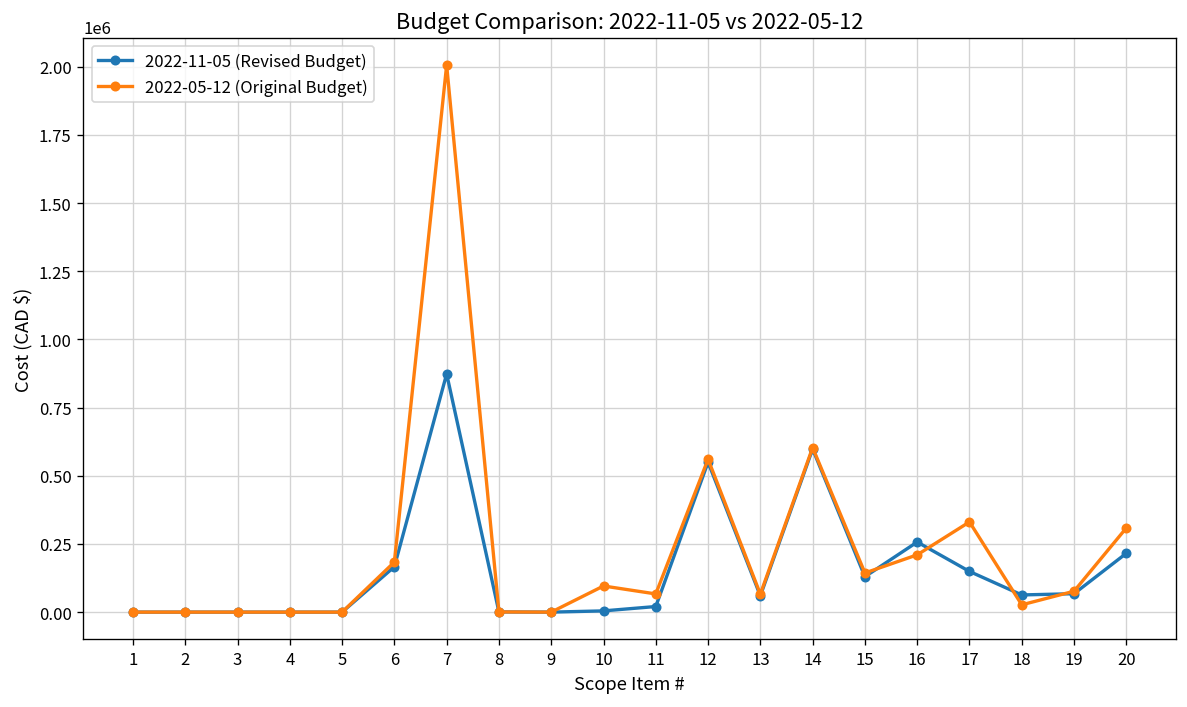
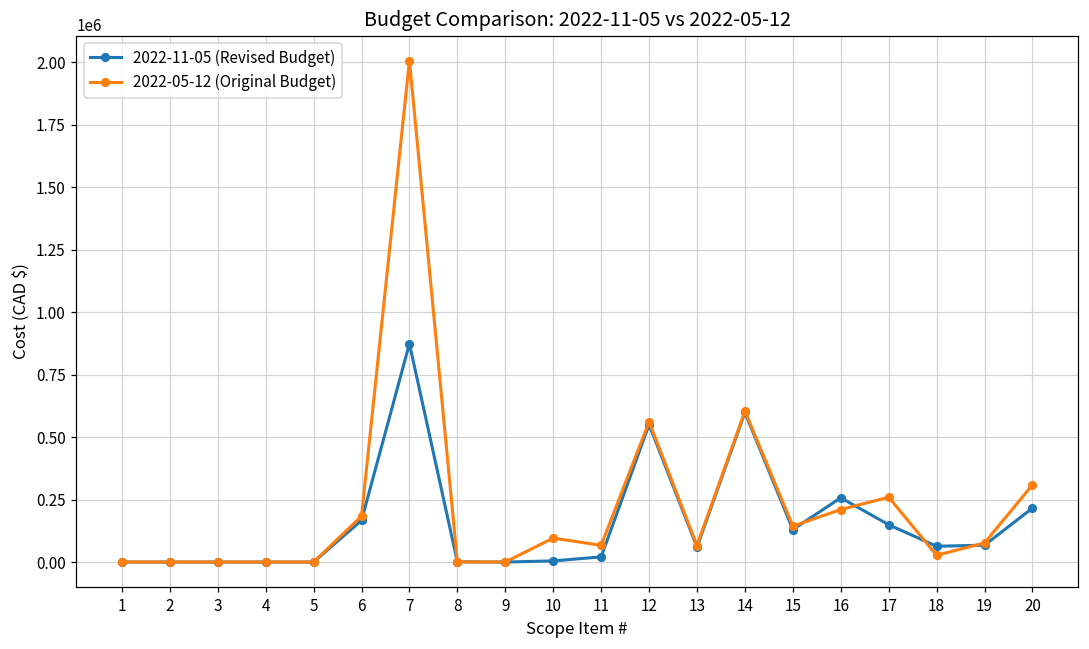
2022-05-12 (Original Budget), 17: 330000 -> 260000
